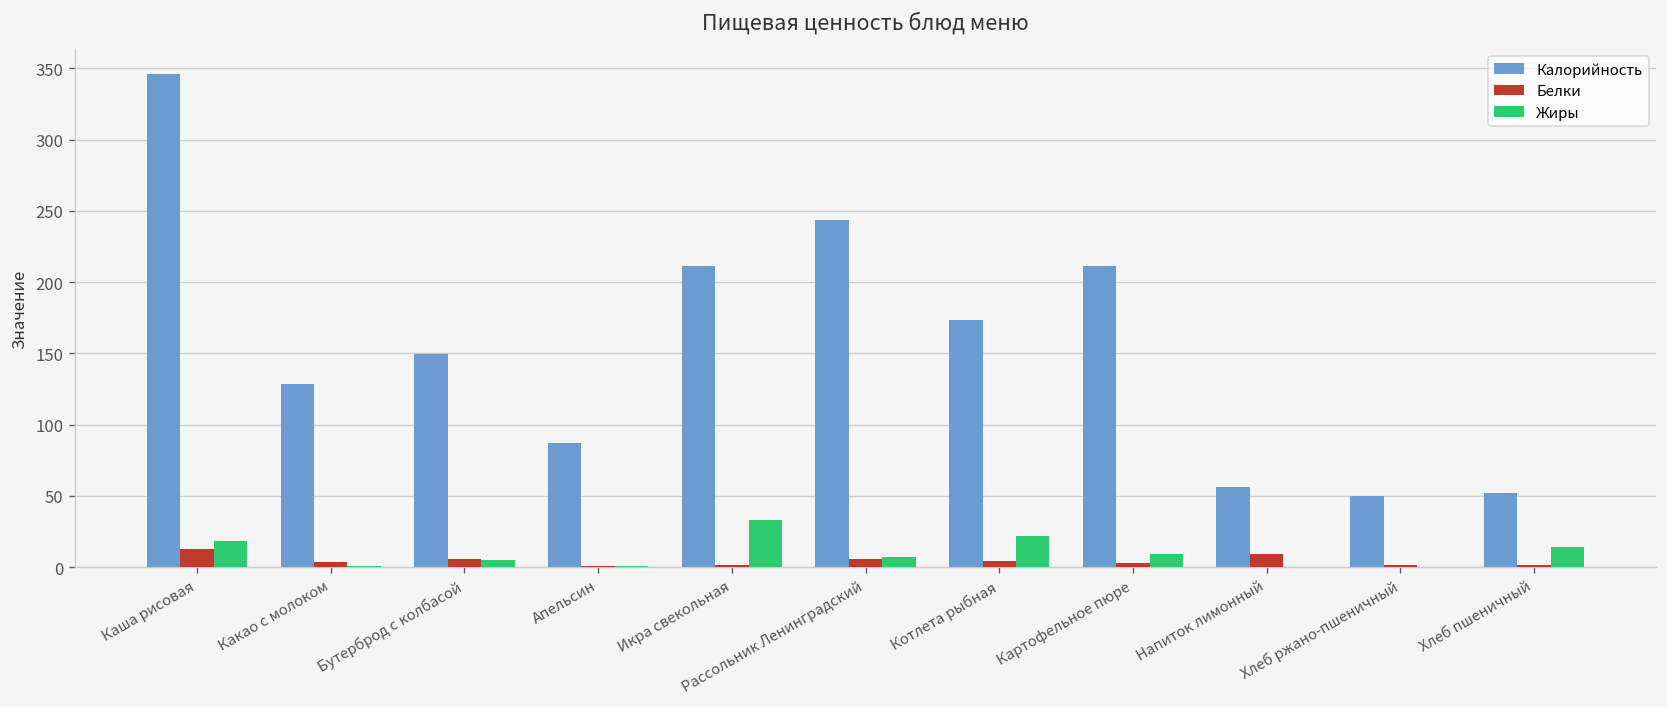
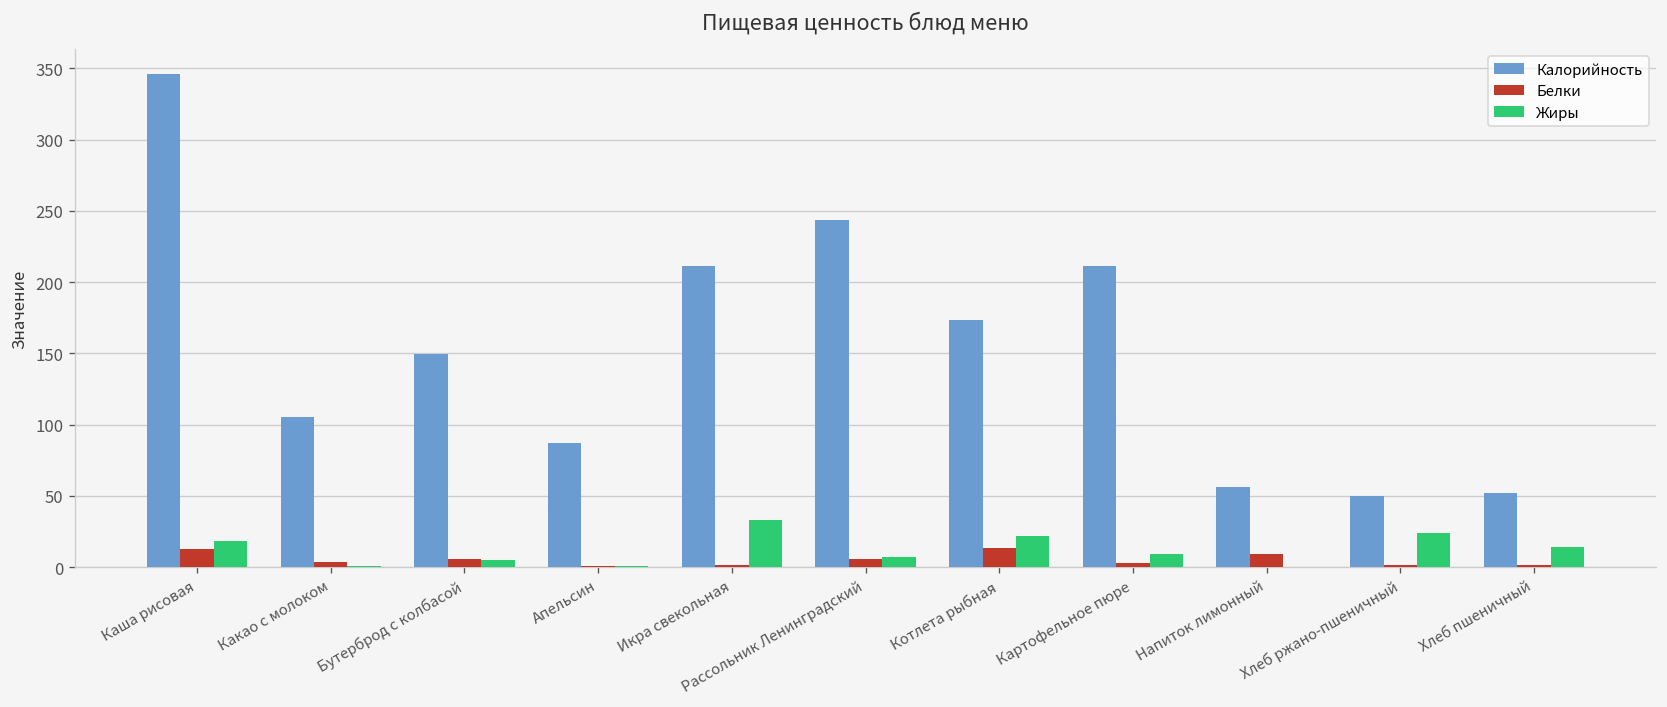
Калорийность, Какао с молоком: 128 -> 105
Белки, Котлета рыбная: 5 -> 14
Жиры, Хлеб ржано-пшеничный: 0 -> 24
